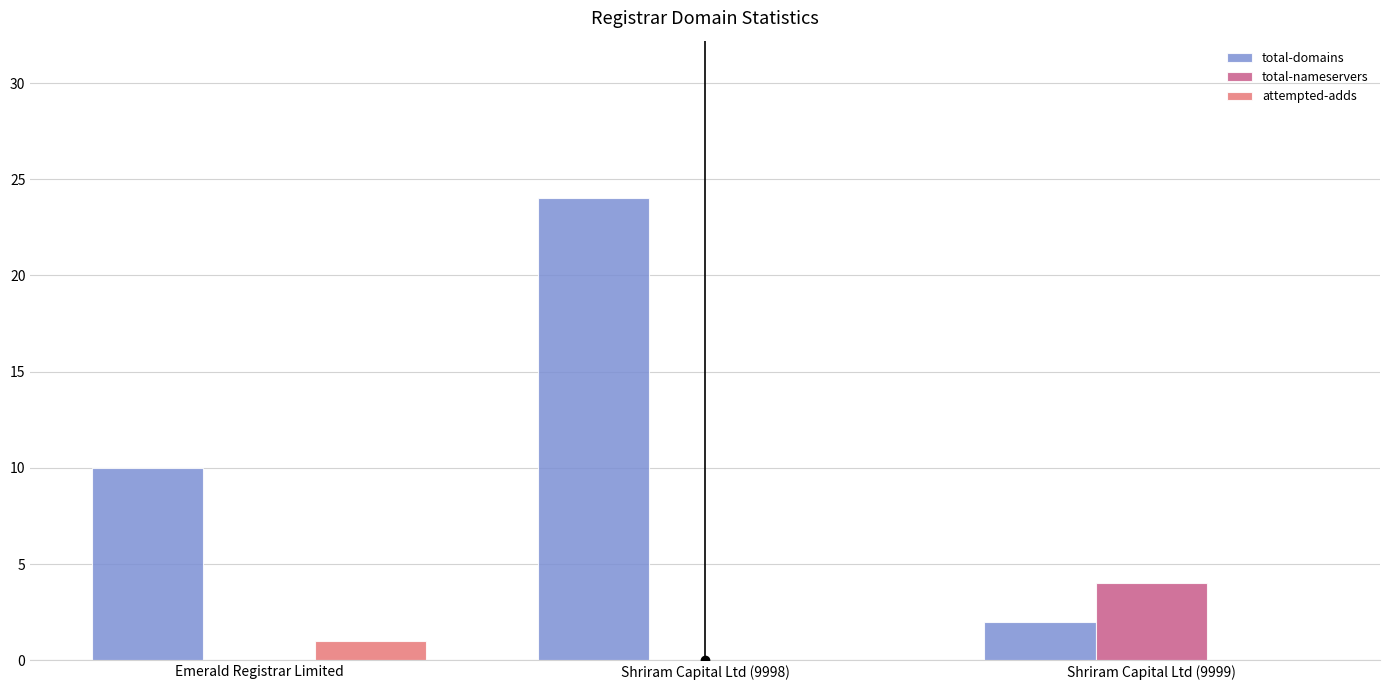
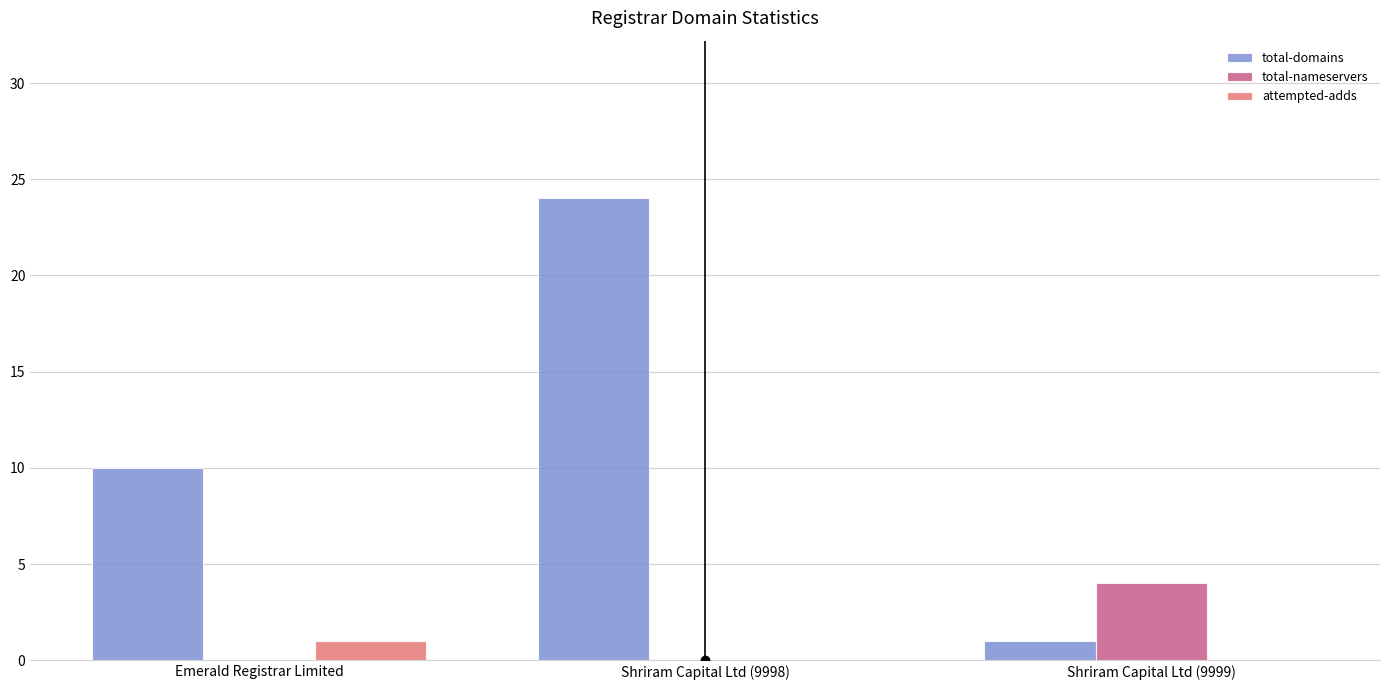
total-domains, Shriram Capital Ltd (9999): 2 -> 1
